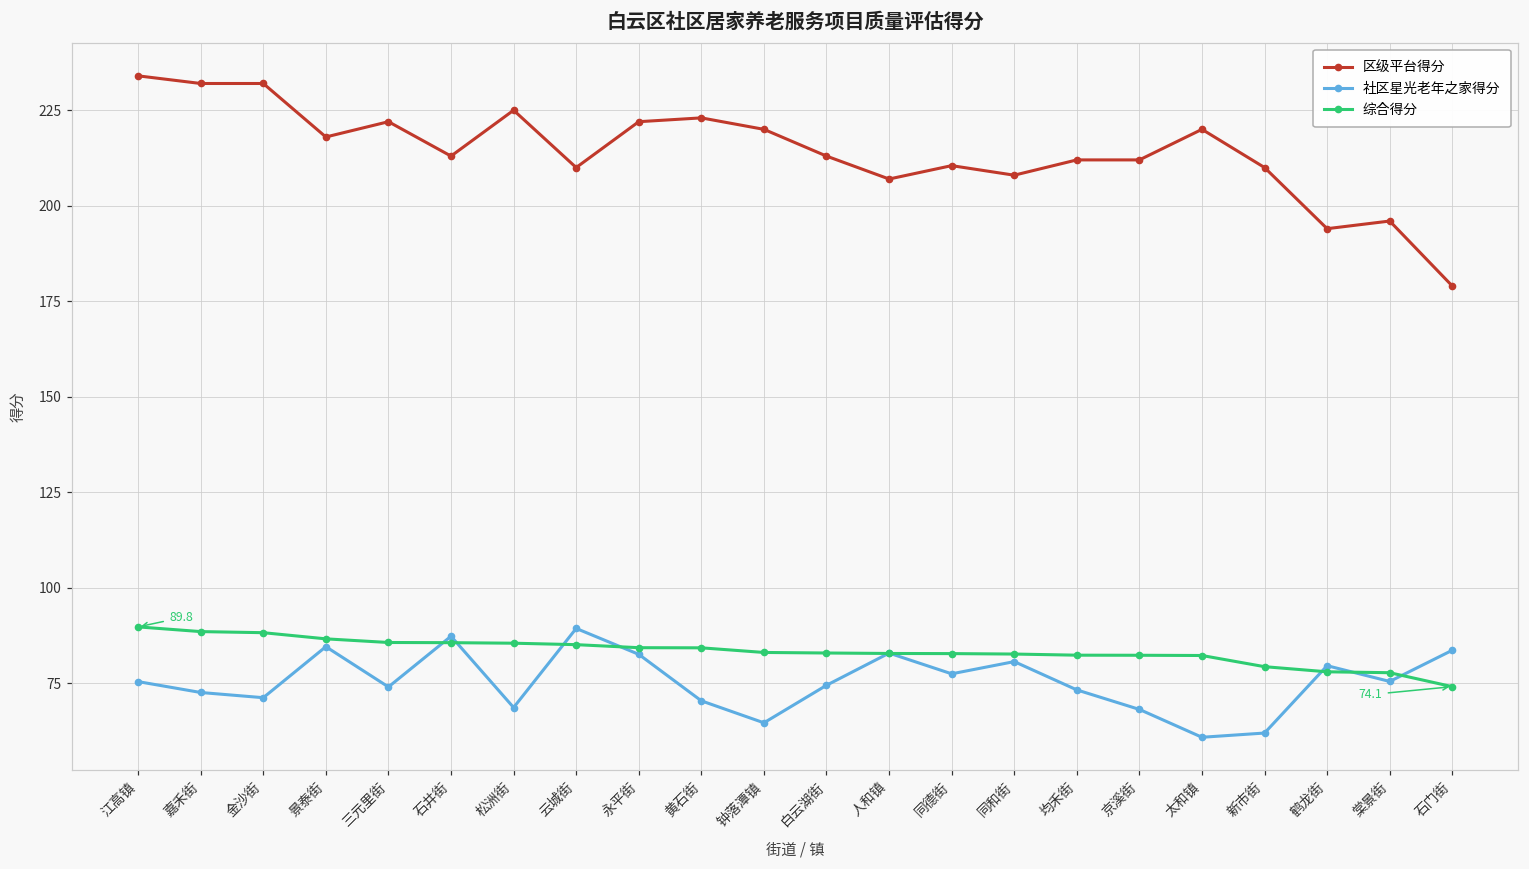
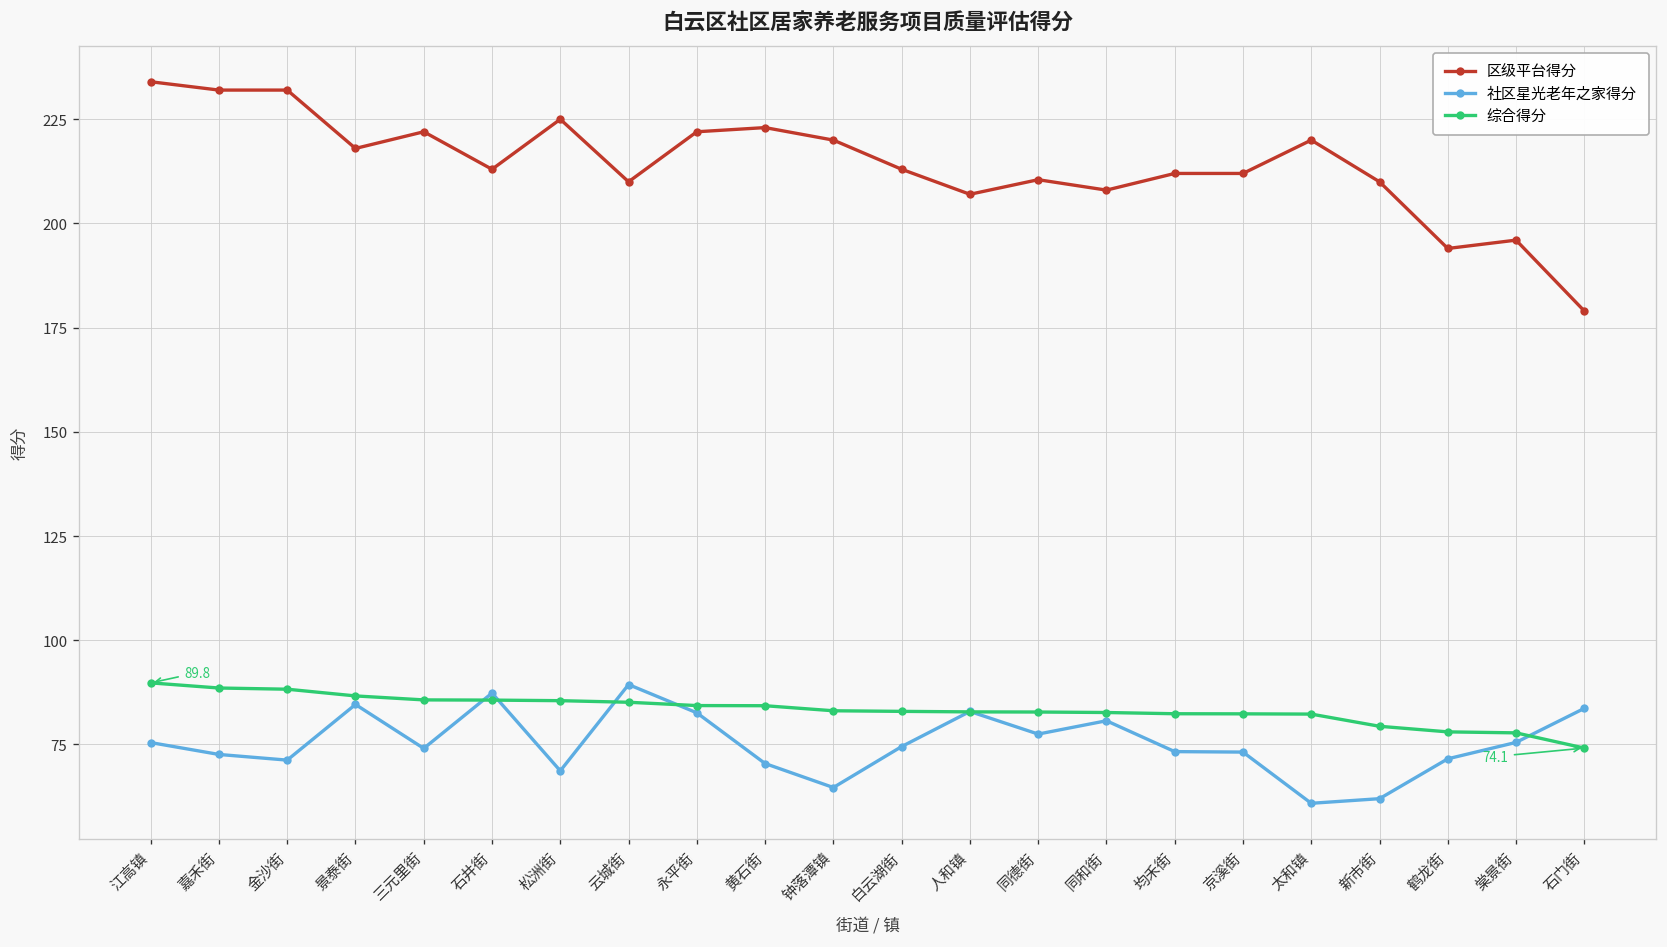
社区星光老年之家得分, 京溪街: 68 -> 73
社区星光老年之家得分, 鹤龙街: 80 -> 72
